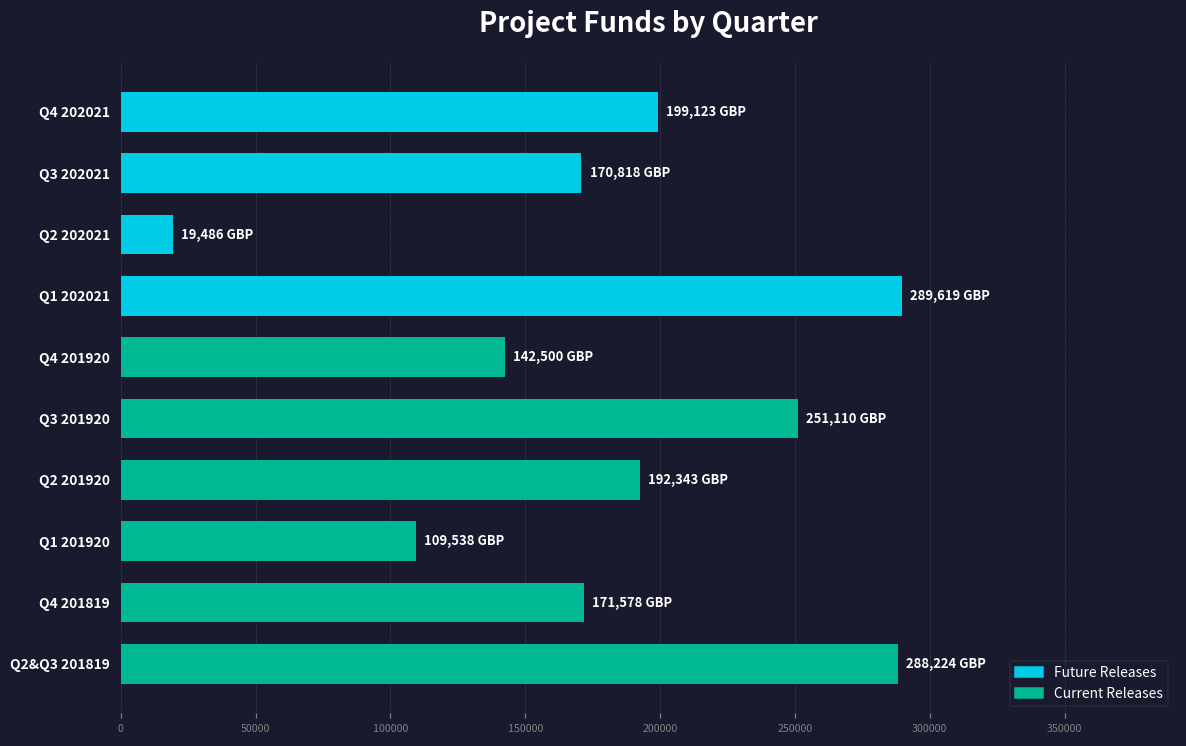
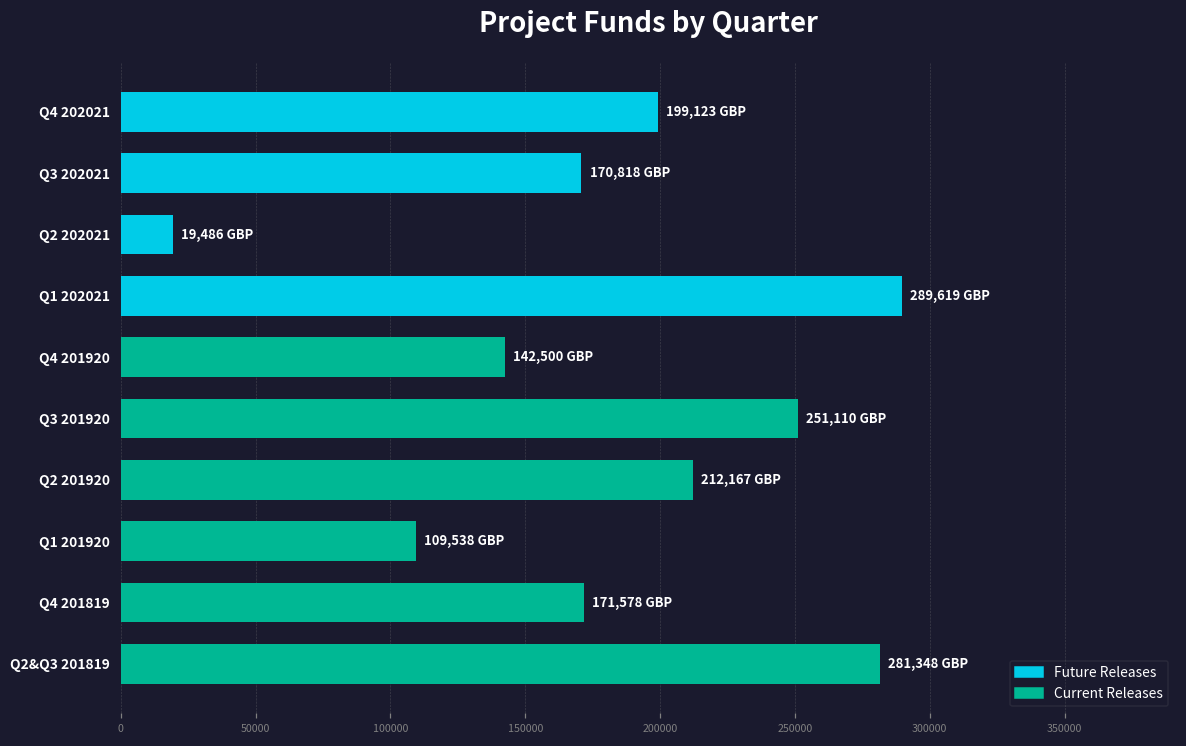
Current Releases, Q2 201920: 192,343 -> 212,167
Current Releases, Q2&Q3 201819: 288,224 -> 281,348
